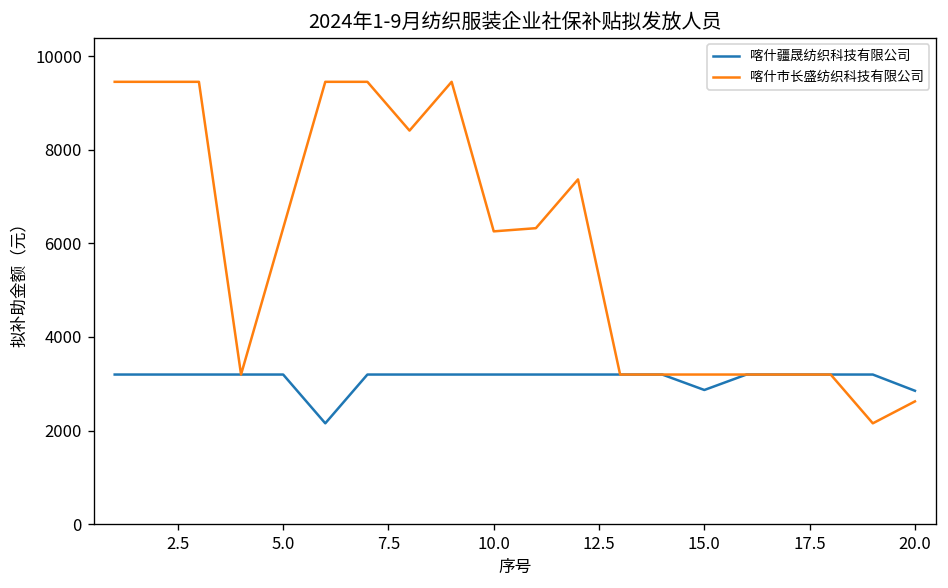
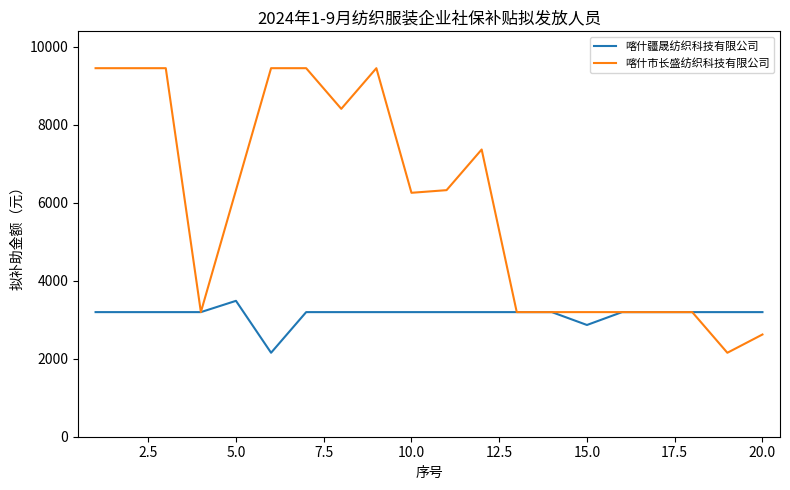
喀什疆晟纺织科技有限公司, 5.0: 3200 -> 3500
喀什疆晟纺织科技有限公司, 20.0: 2900 -> 3200
